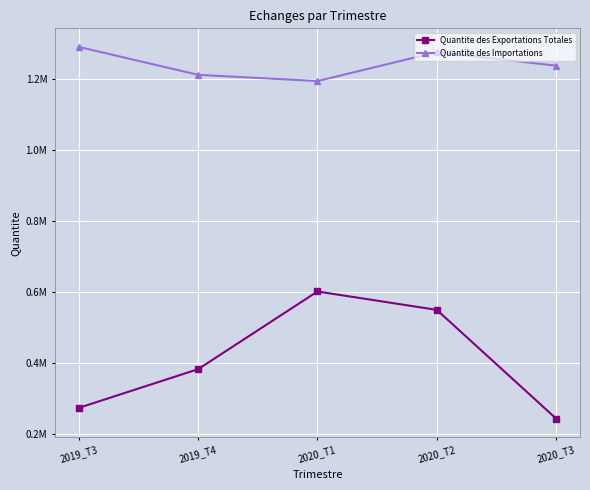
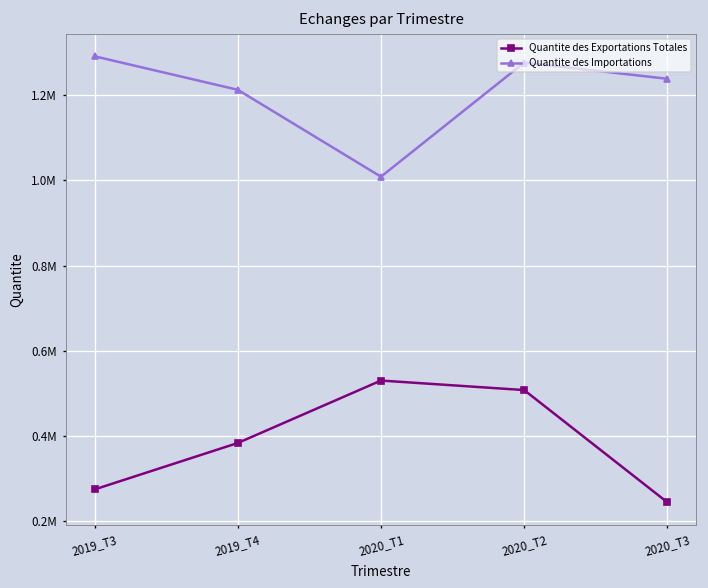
Quantite des Exportations Totales, 2020_T1: 600000 -> 530000
Quantite des Importations, 2020_T1: 1190000 -> 1010000
Quantite des Exportations Totales, 2020_T2: 550000 -> 510000
